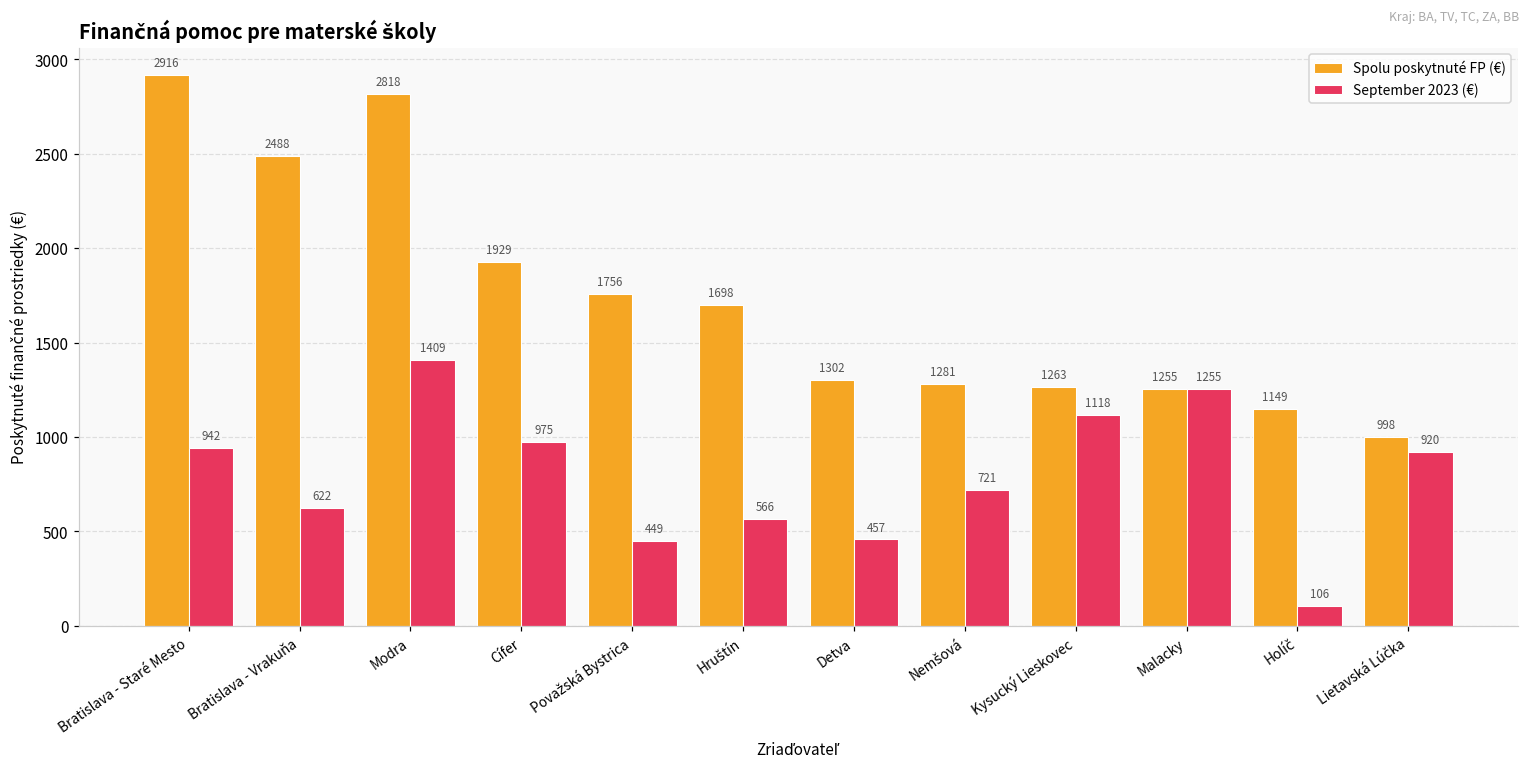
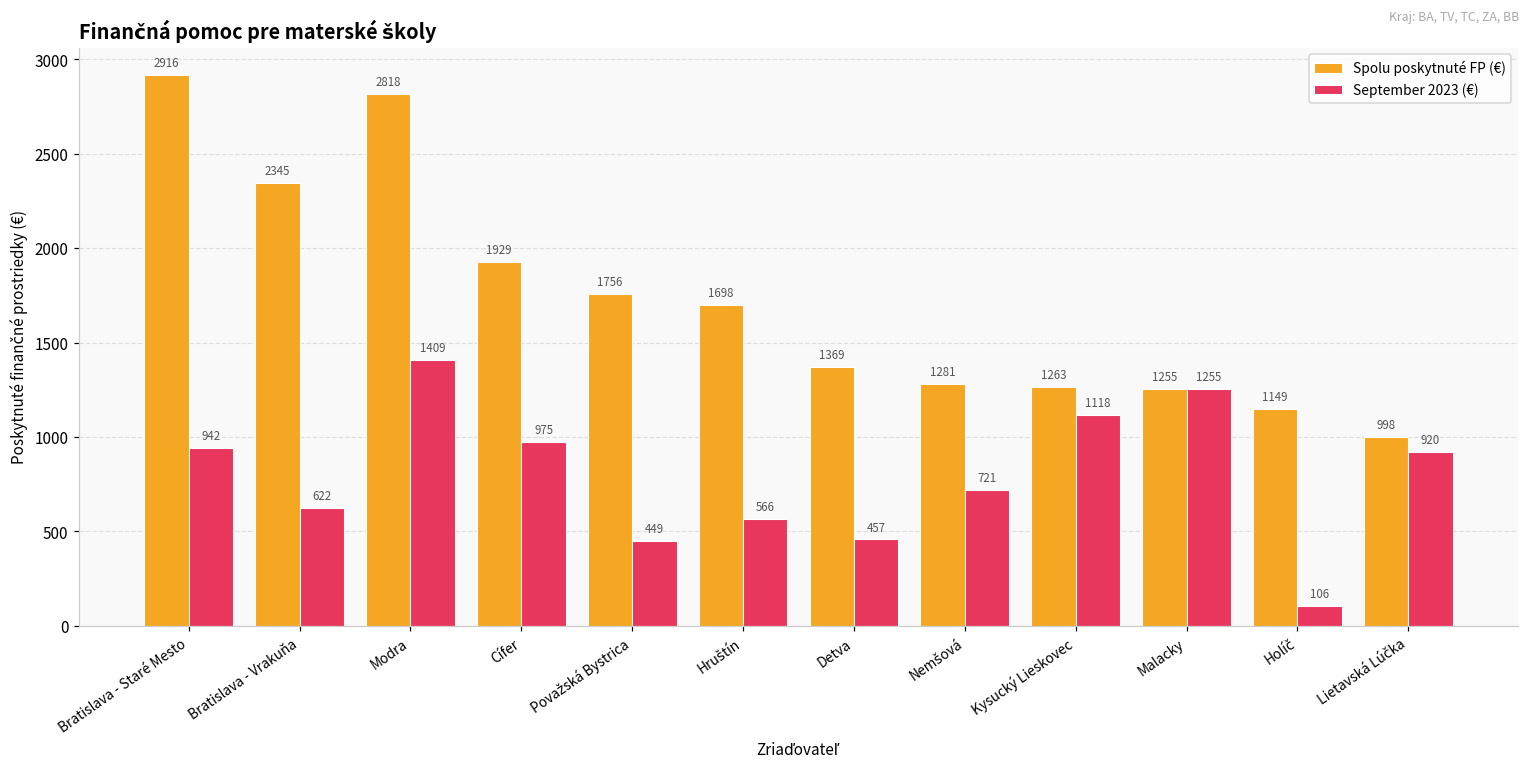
Spolu poskytnuté FP (€), Bratislava - Vrakuňa: 2488 -> 2345
Spolu poskytnuté FP (€), Detva: 1302 -> 1369
